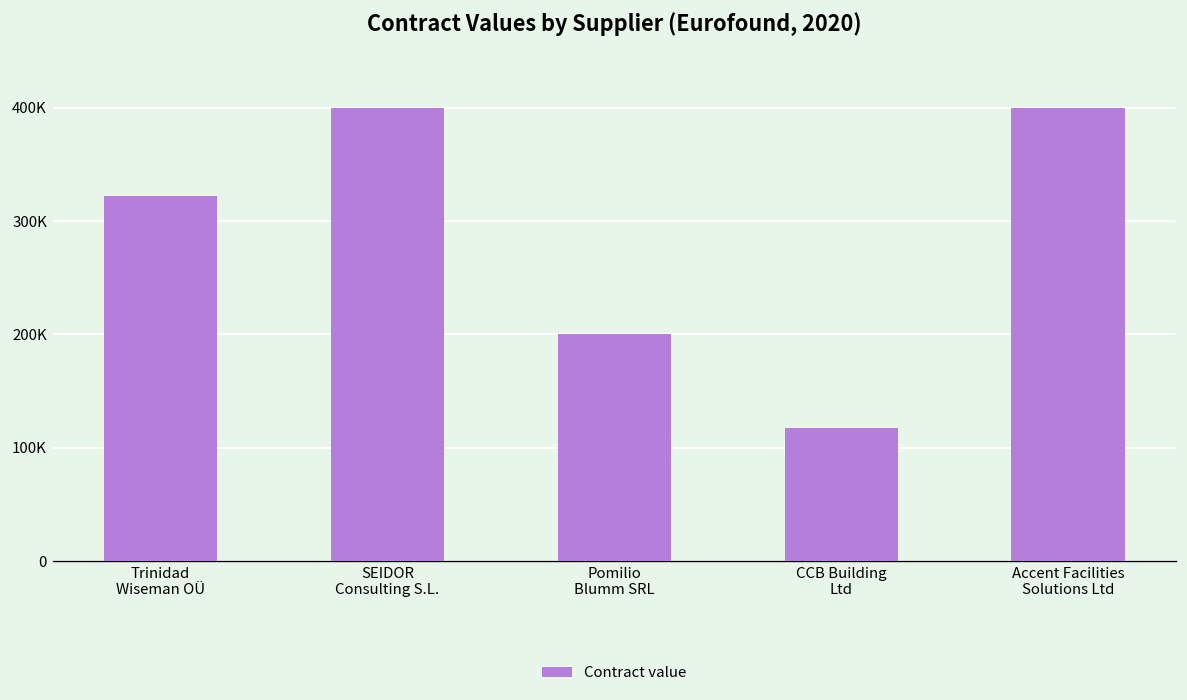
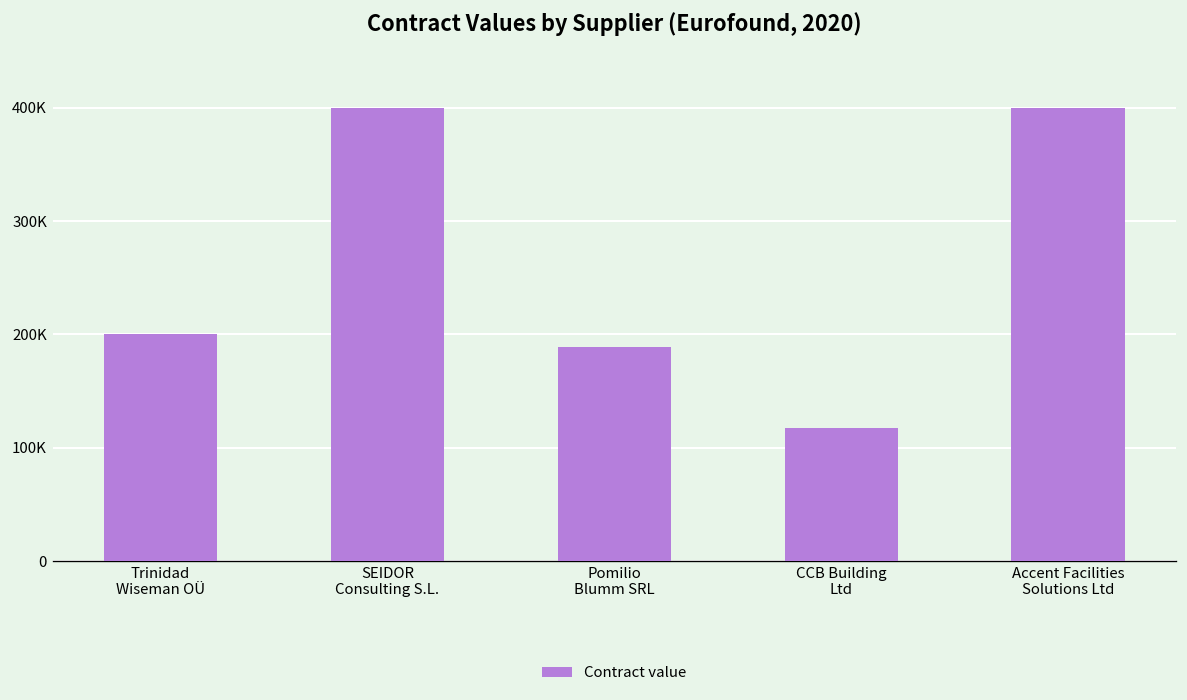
Trinidad Wiseman OÜ: 320000 -> 200000
Pomilio Blumm SRL: 200000 -> 190000
